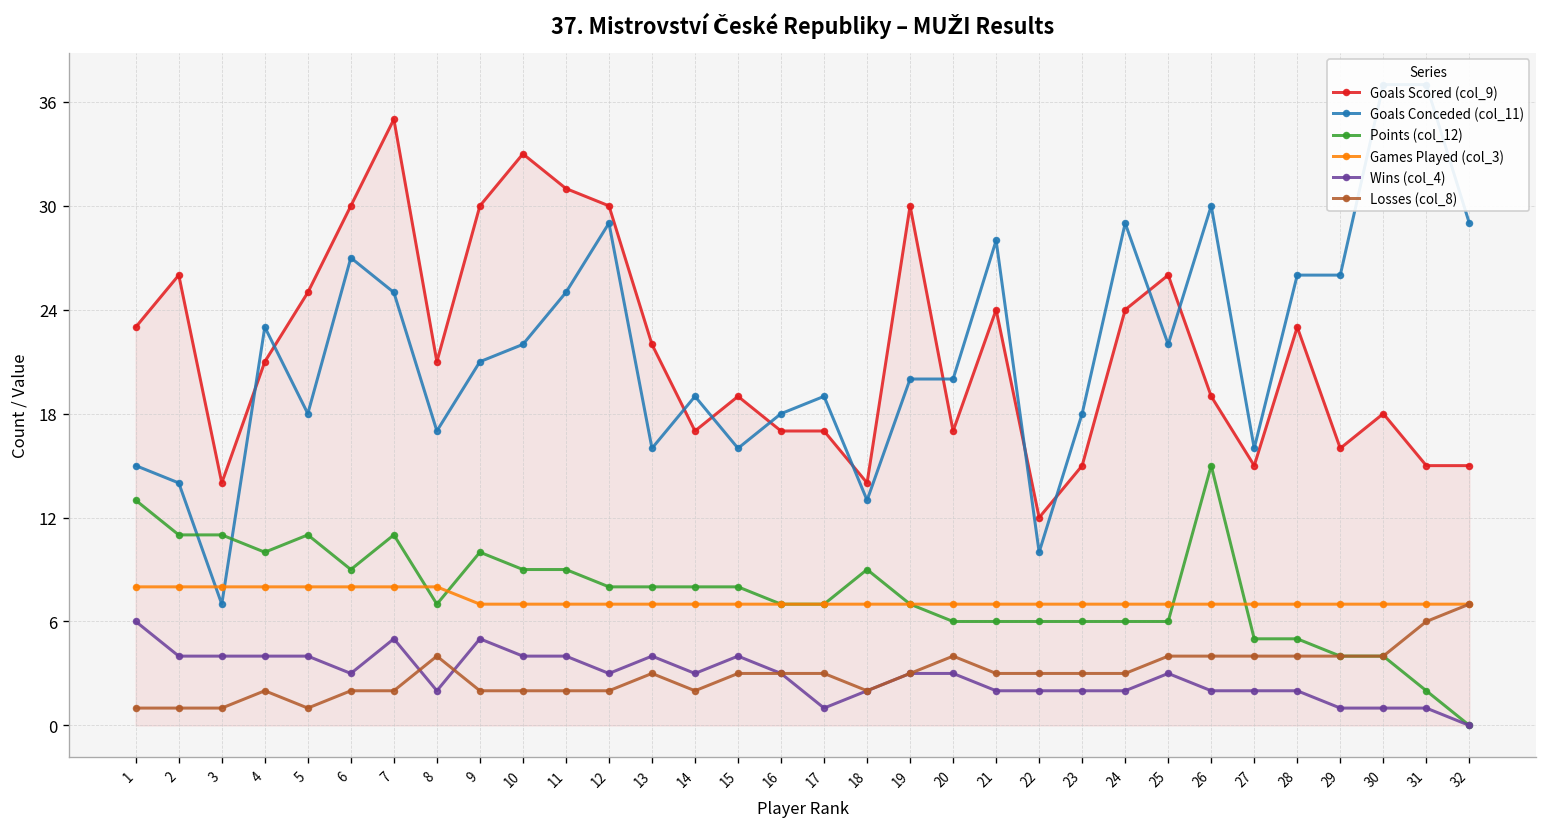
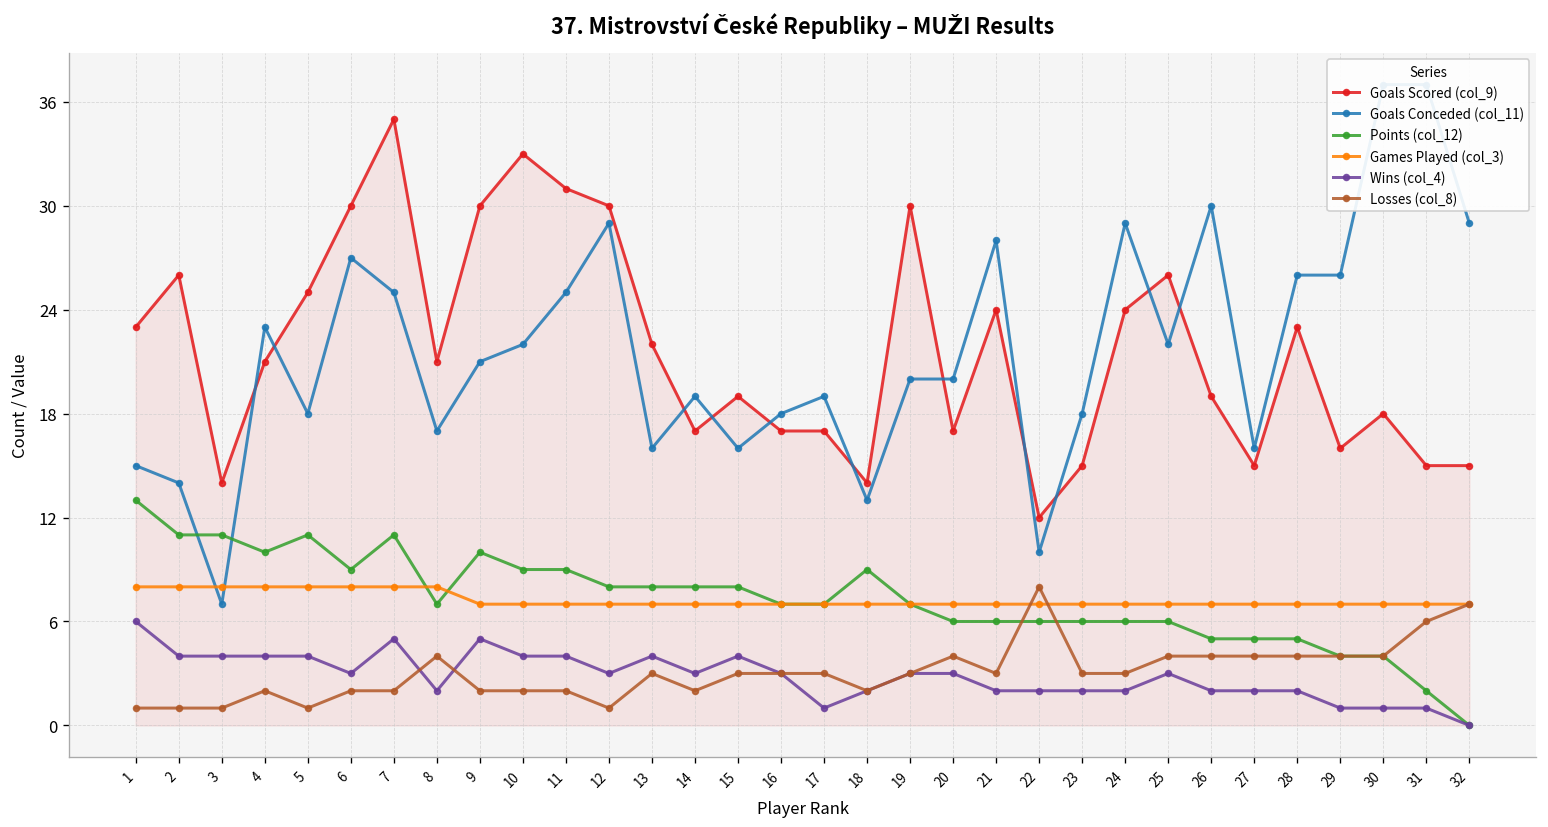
Losses (col_8), 12: 2 -> 1
Losses (col_8), 22: 3 -> 8
Points (col_12), 26: 15 -> 5
